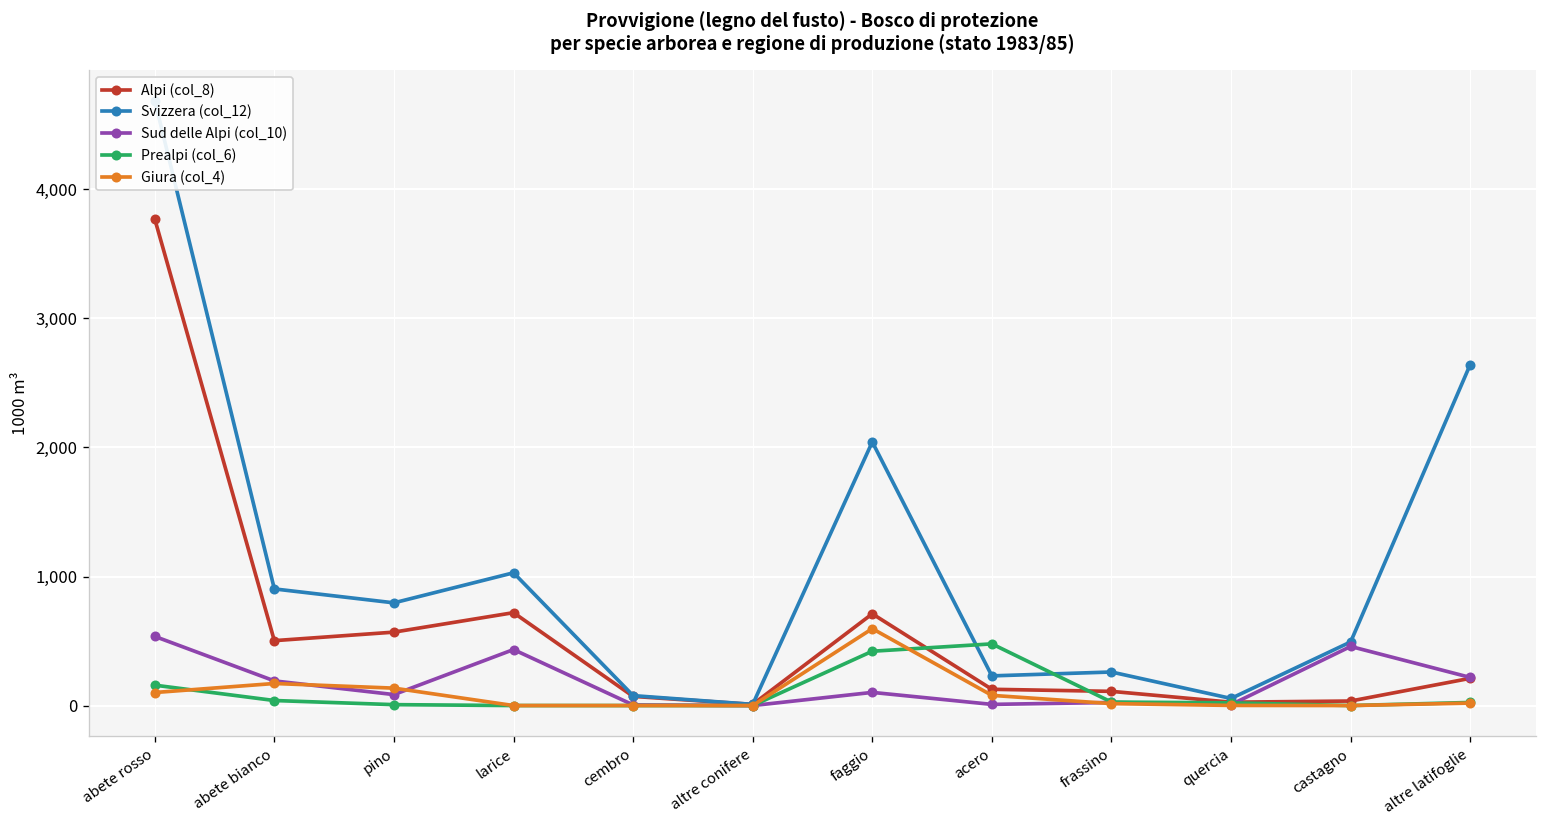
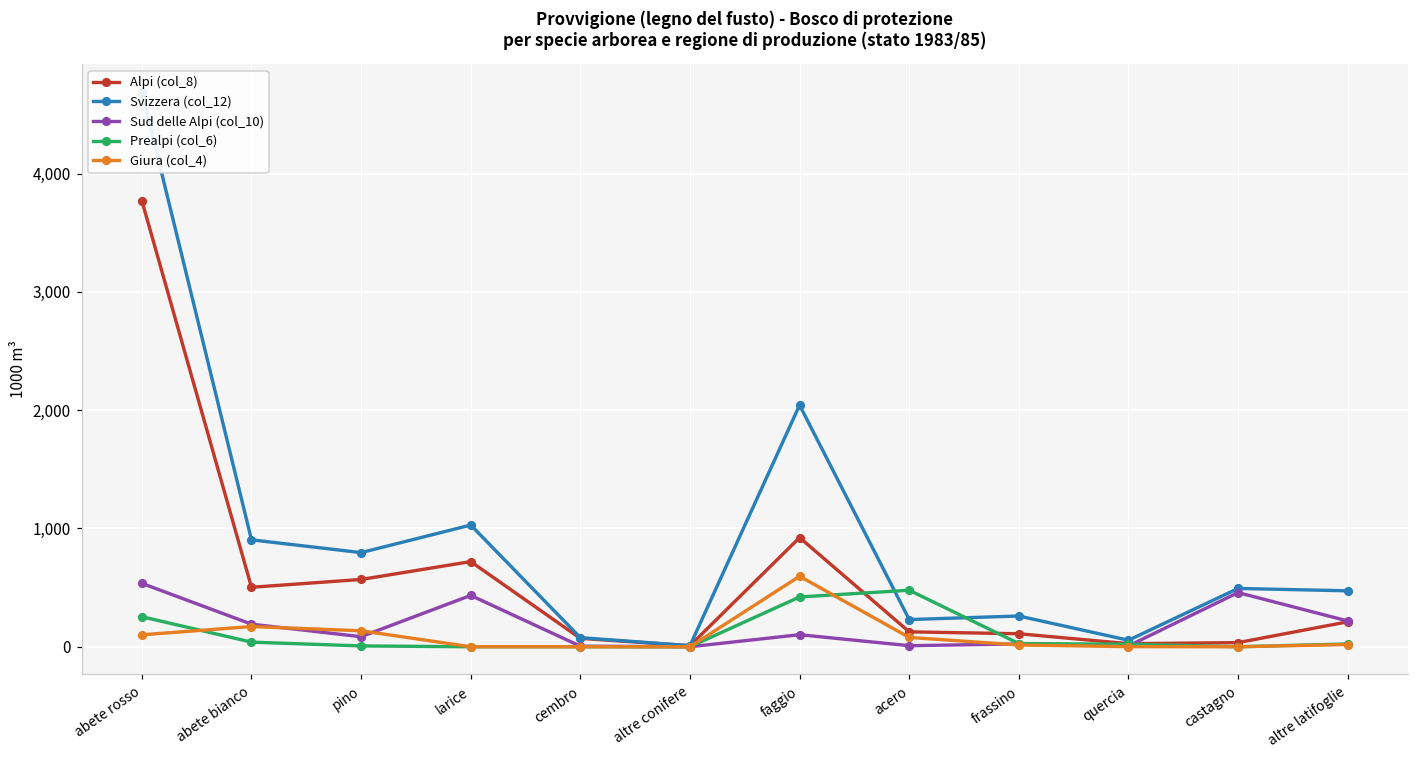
Prealpi (col_6), abete rosso: 160 -> 250
Alpi (col_8), faggio: 710 -> 920
Svizzera (col_12), altre latifoglie: 2,640 -> 470
